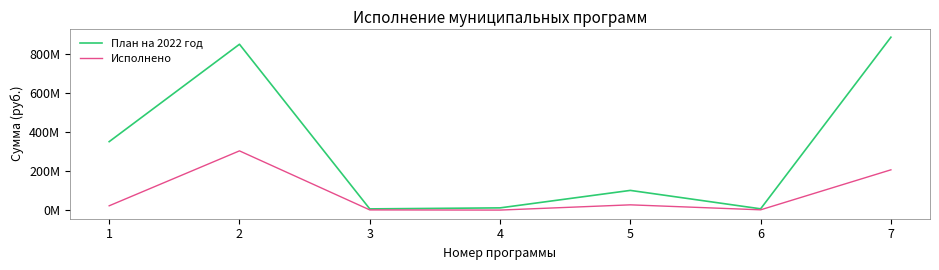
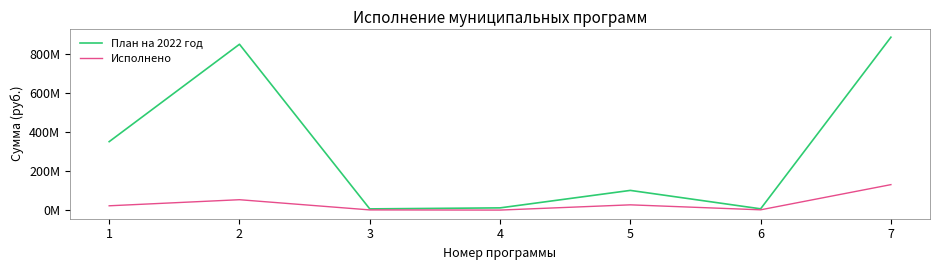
Исполнено, 2: 300000000 -> 50000000
Исполнено, 7: 210000000 -> 130000000
